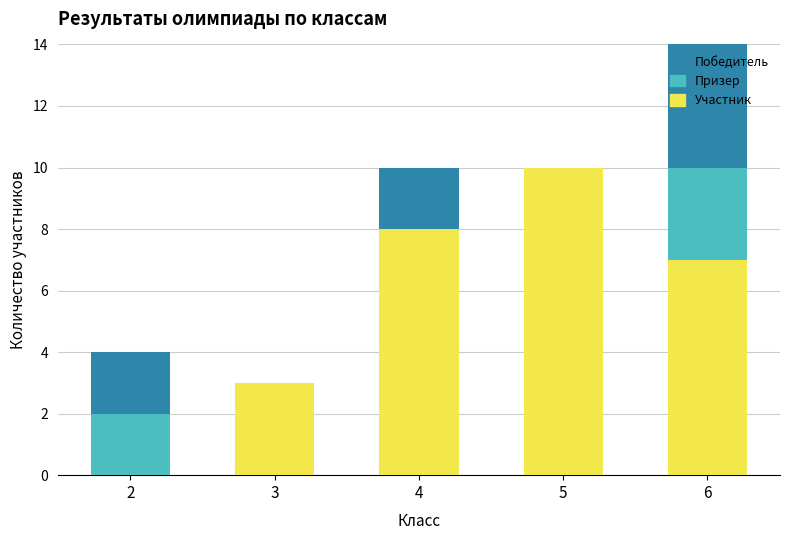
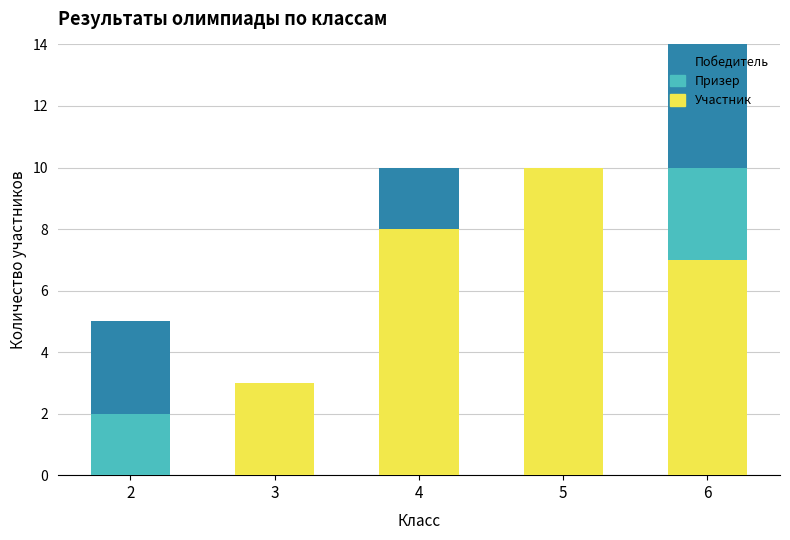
Победитель, 2: 2 -> 3
